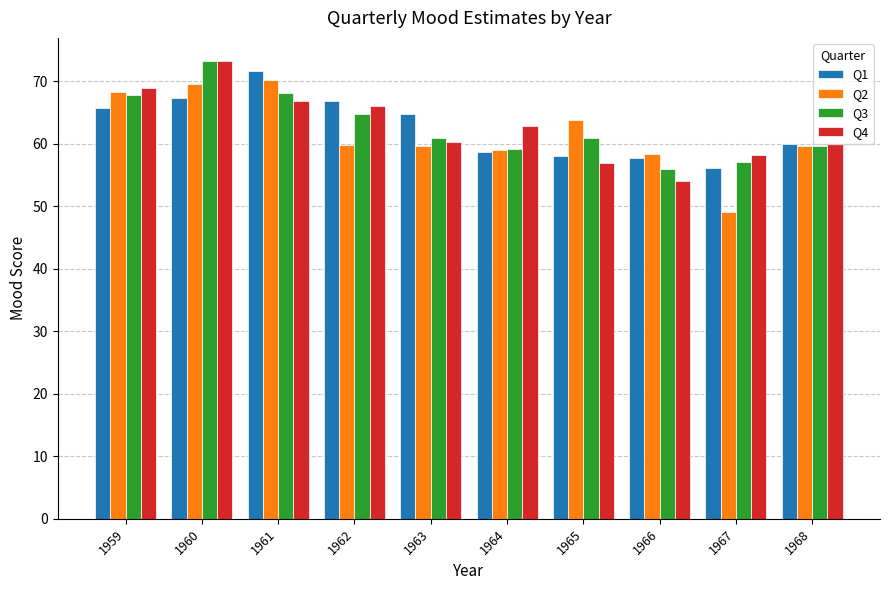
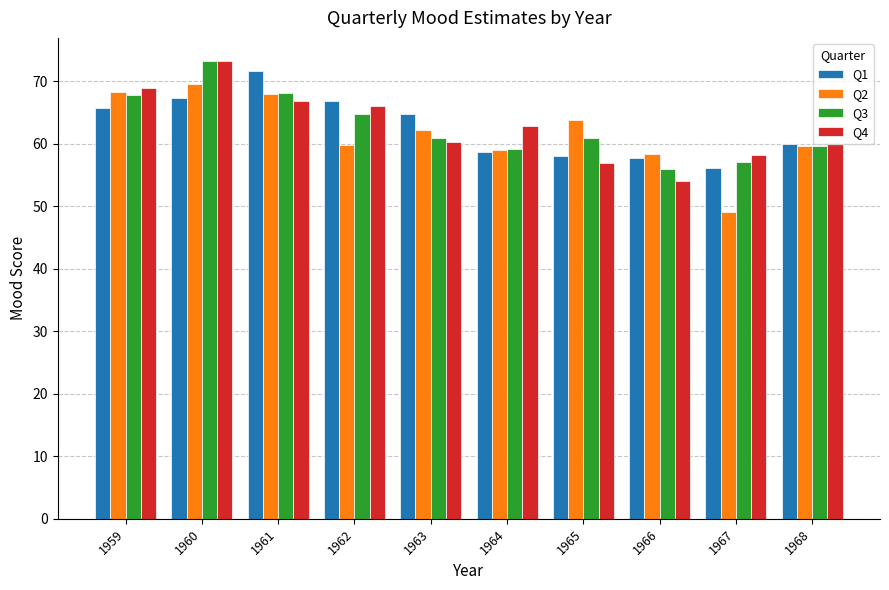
Q2, 1961: 70 -> 68
Q2, 1963: 60 -> 62
